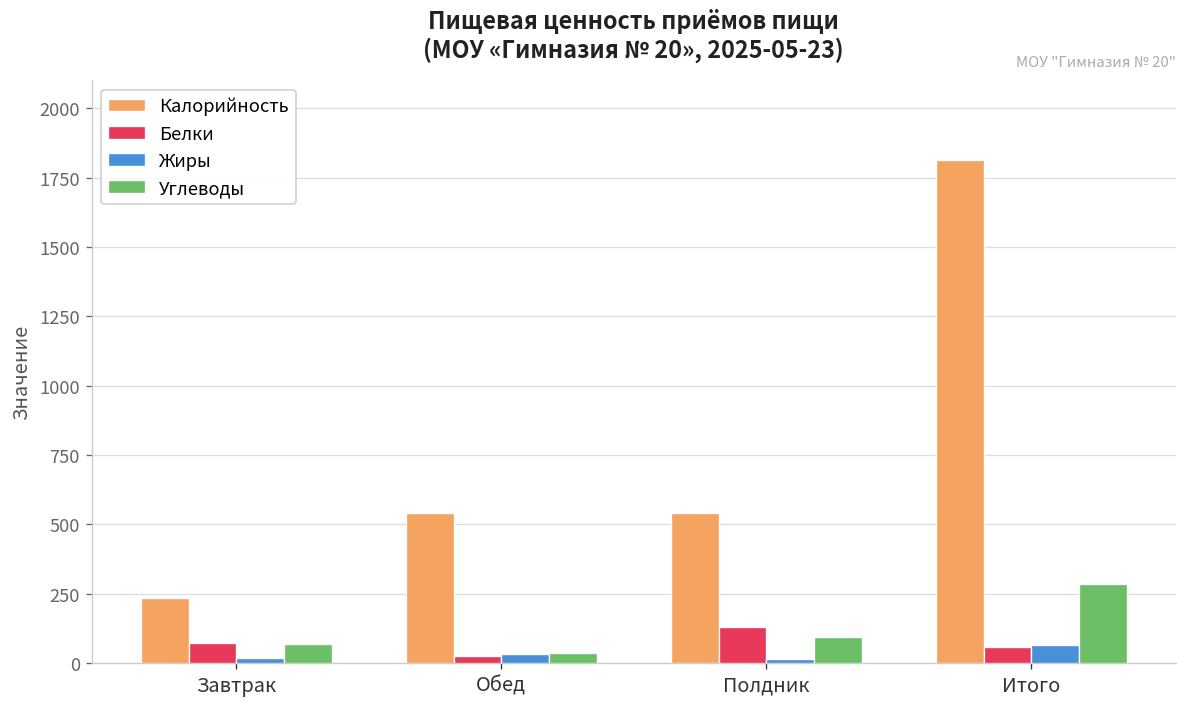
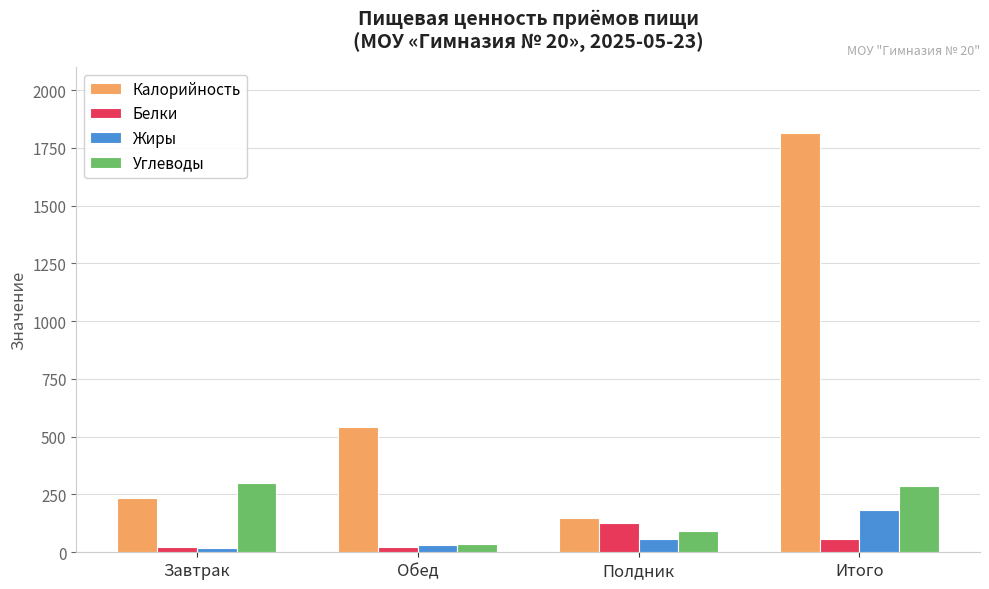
Белки, Завтрак: 70 -> 20
Углеводы, Завтрак: 70 -> 300
Калорийность, Полдник: 540 -> 150
Жиры, Полдник: 10 -> 60
Жиры, Итого: 70 -> 190
